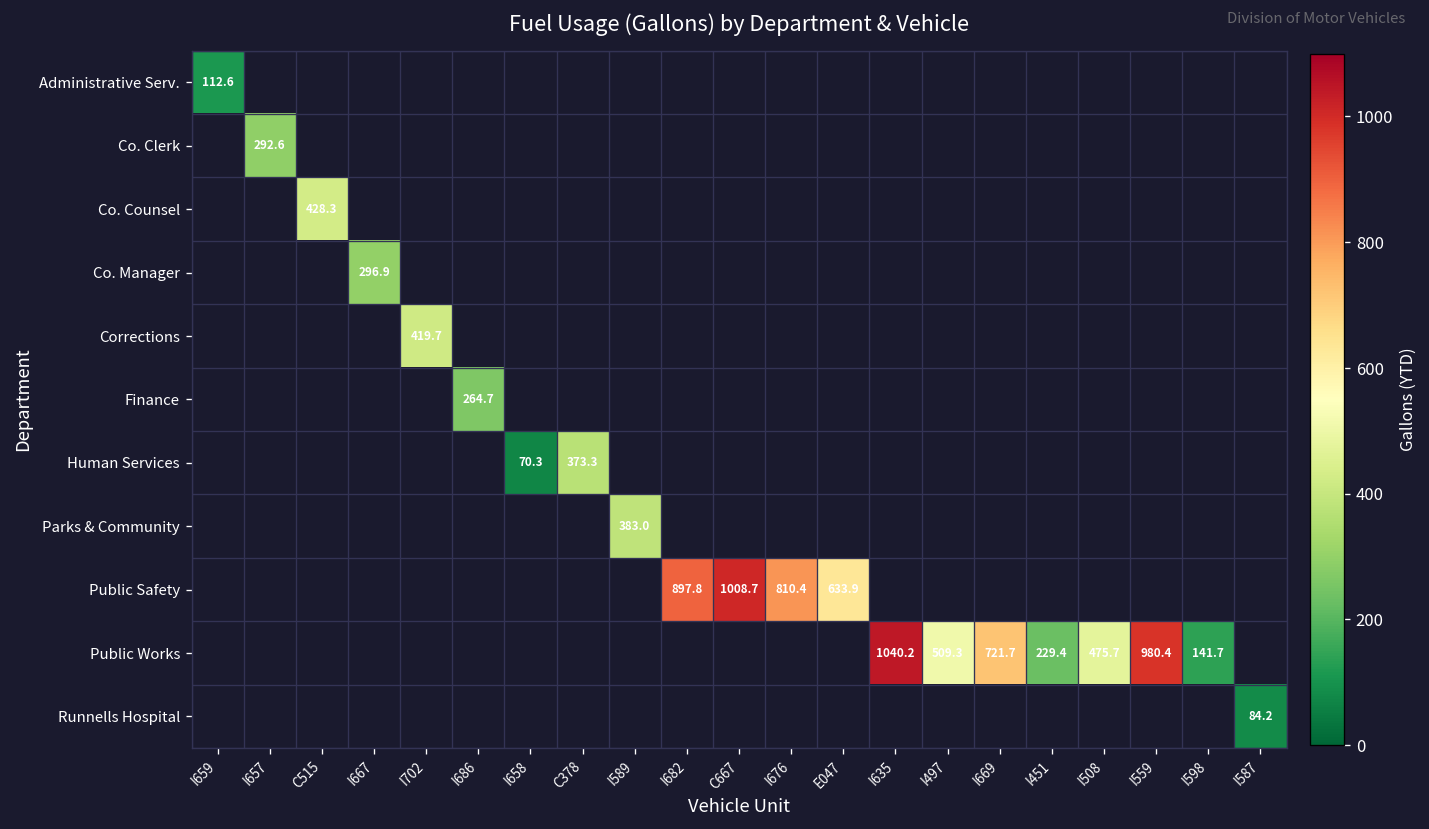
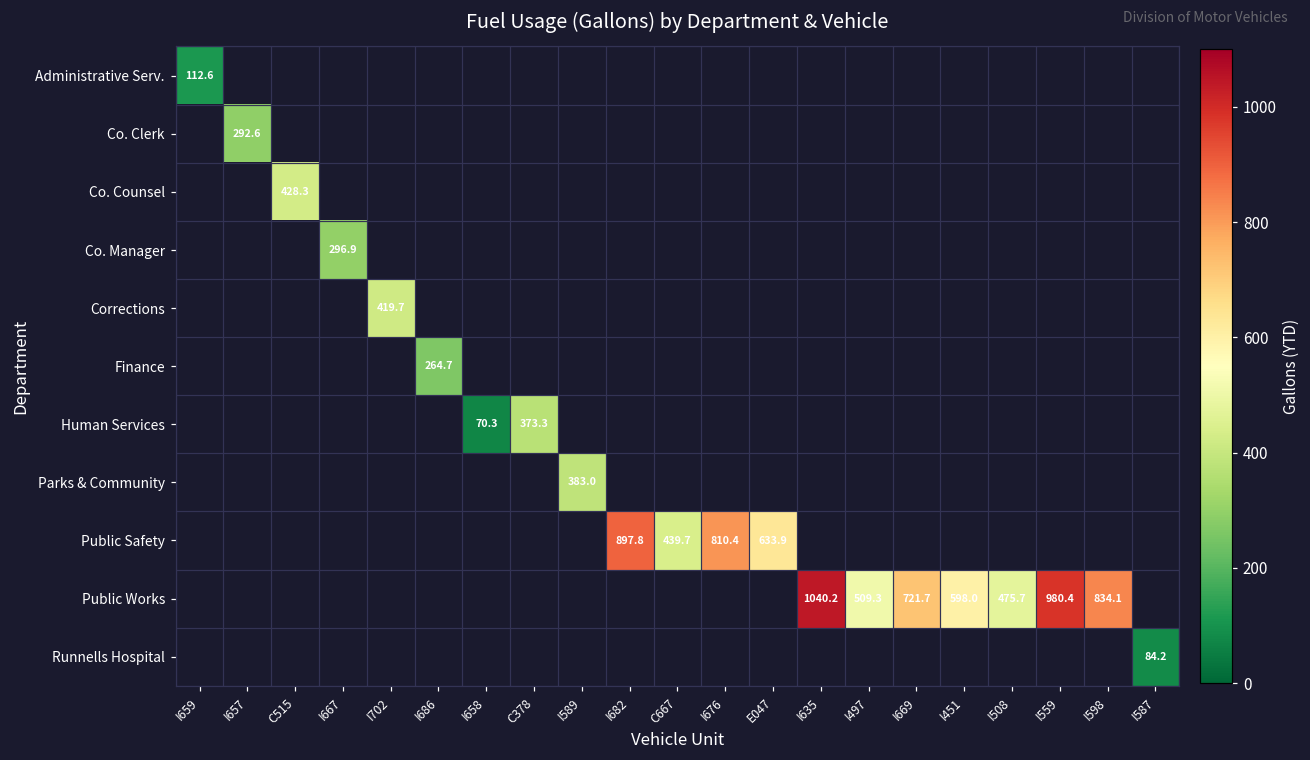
Public Safety, C667: 1008.7 -> 439.7
Public Works, I451: 229.4 -> 598.0
Public Works, I598: 141.7 -> 834.1
